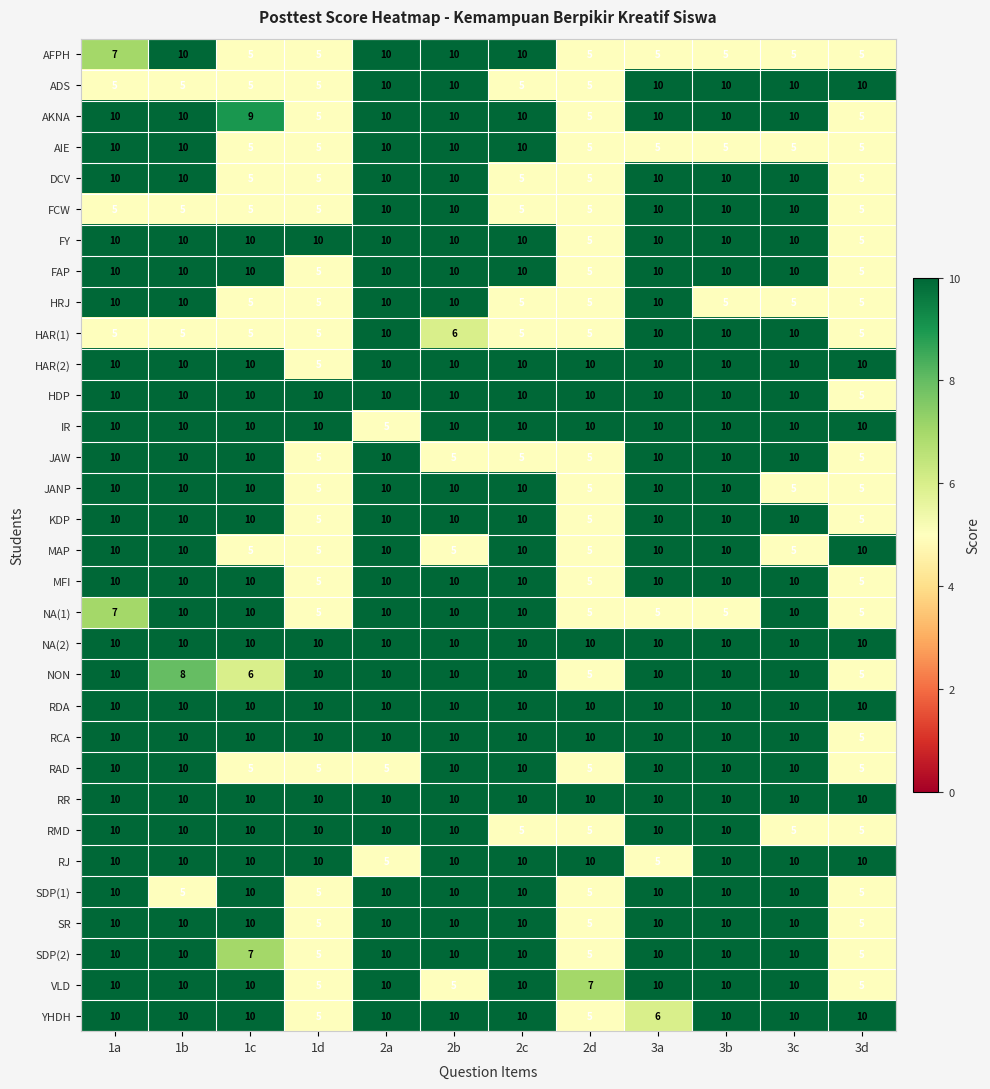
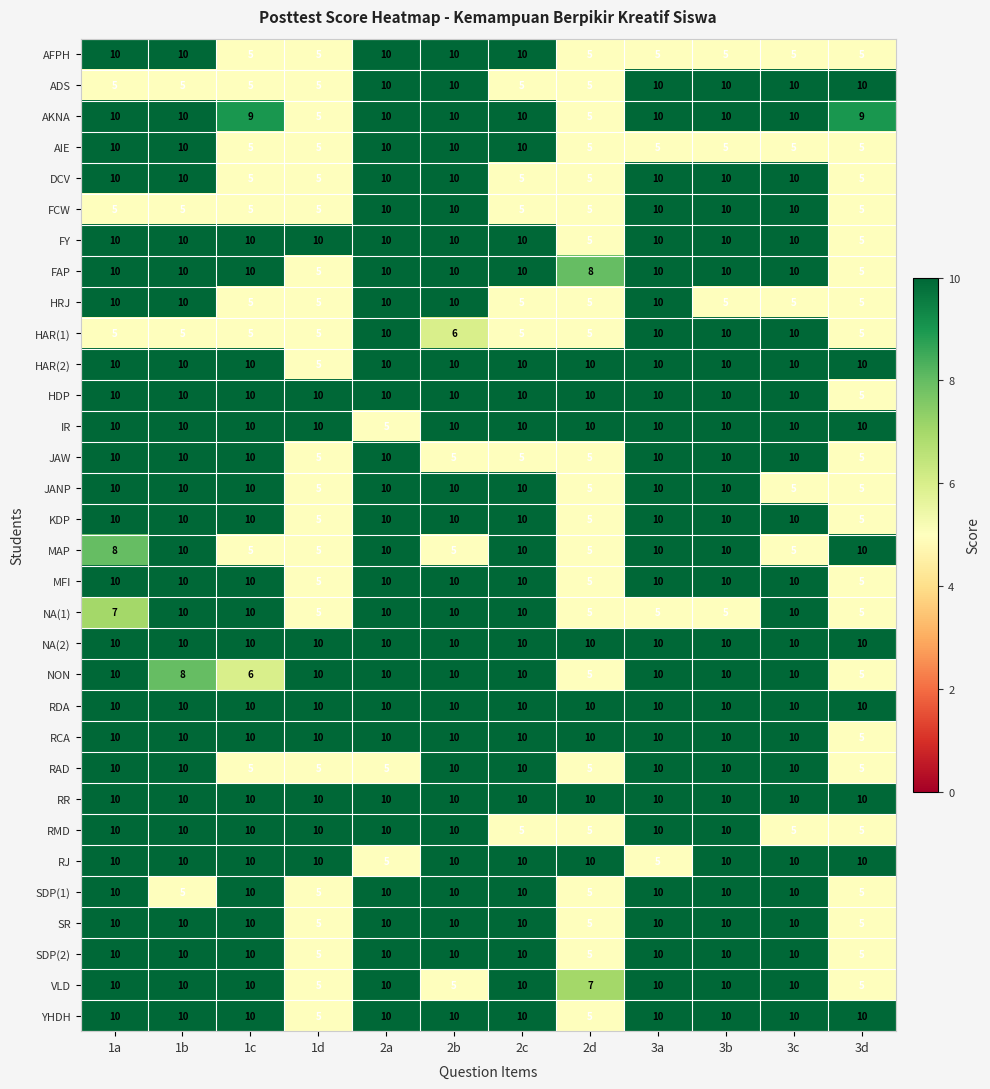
AFPH, 1a: 7 -> 10
AKNA, 3d: 5 -> 9
FAP, 2d: 5 -> 8
MAP, 1a: 10 -> 8
SDP(2), 1c: 7 -> 10
YHDH, 3a: 6 -> 10
